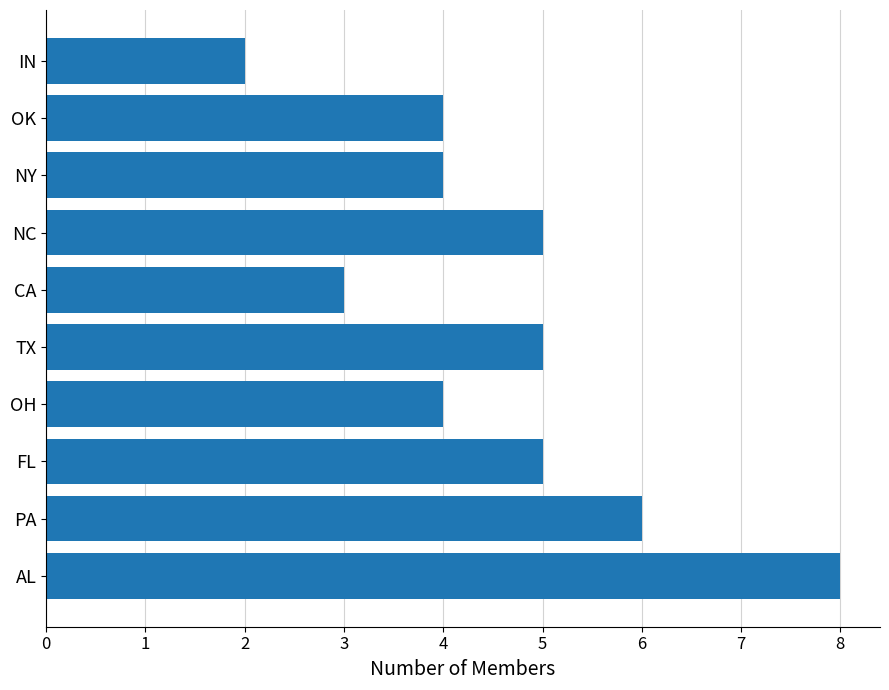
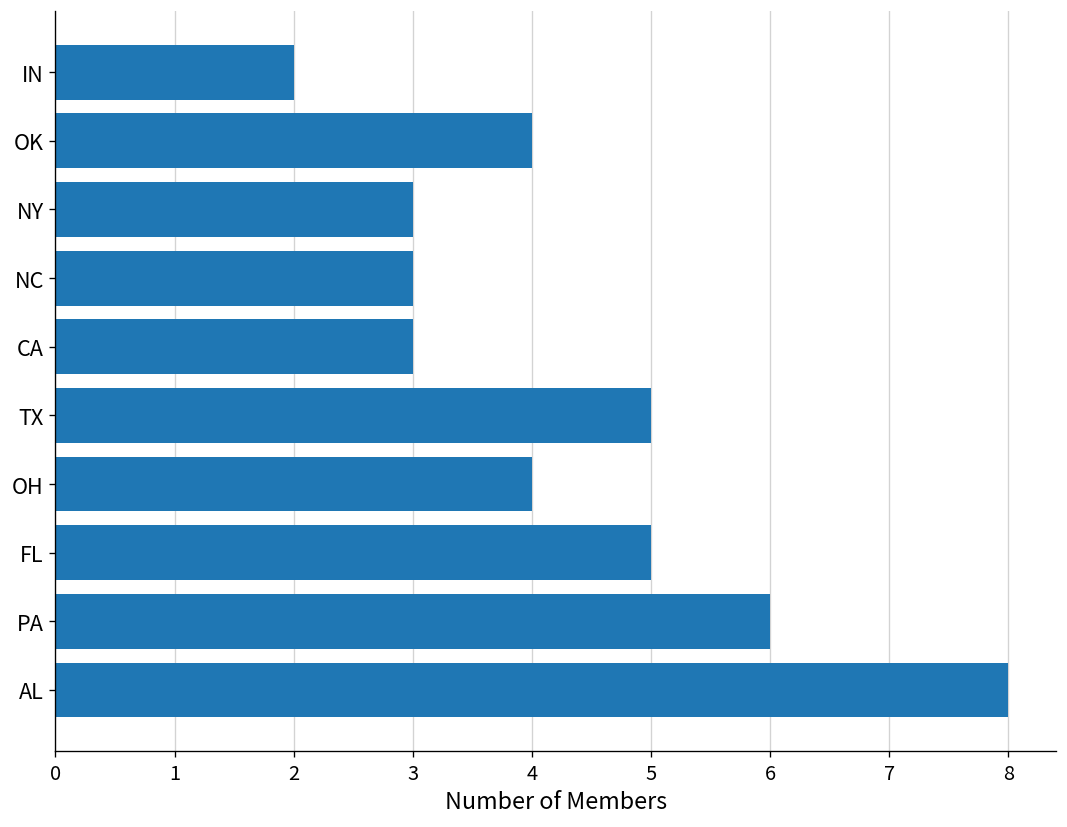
NY: 4 -> 3
NC: 5 -> 3
